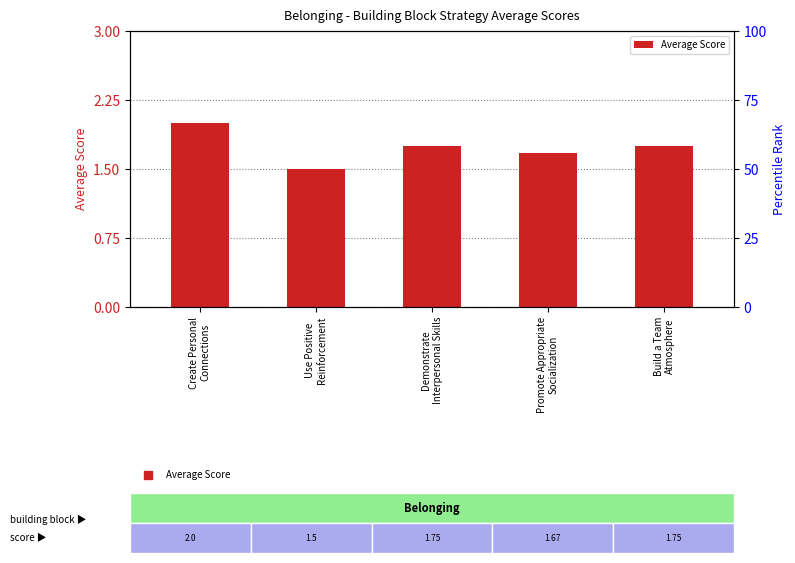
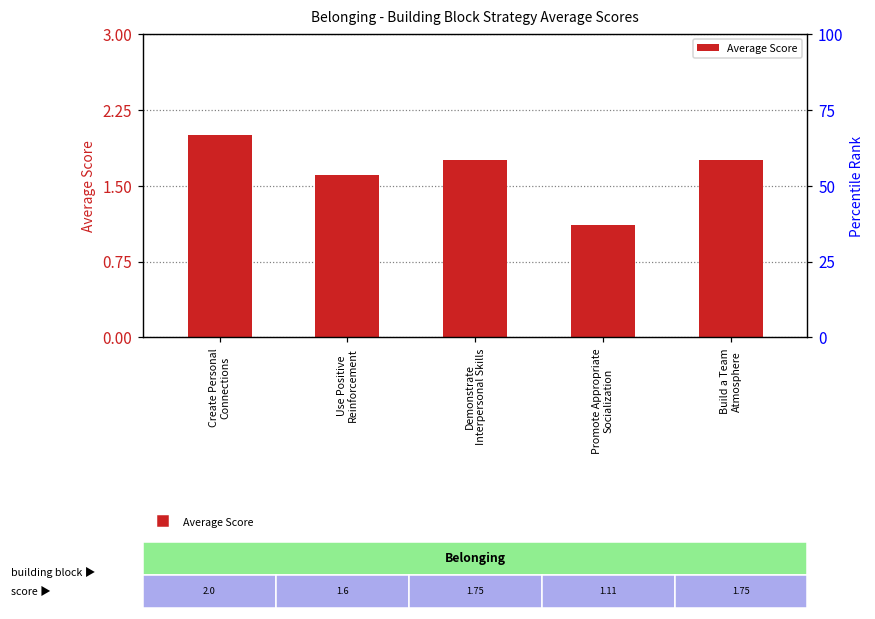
Use Positive Reinforcement: 1.5 -> 1.6
Promote Appropriate Socialization: 1.67 -> 1.11
